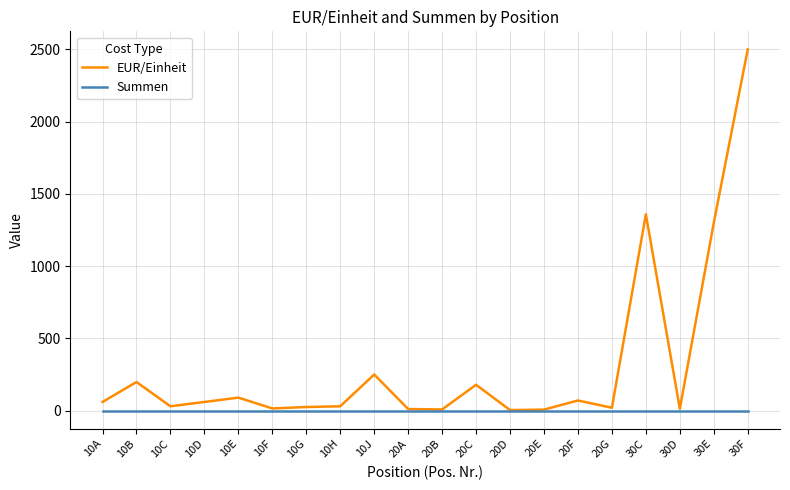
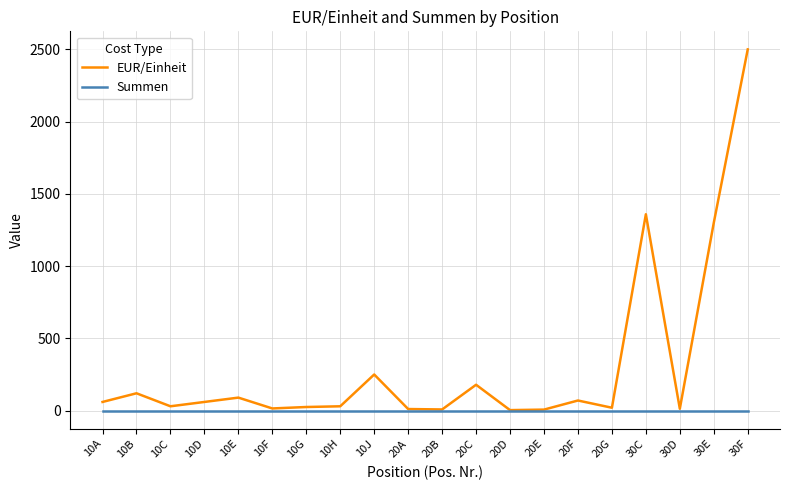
EUR/Einheit, 10B: 200 -> 120
